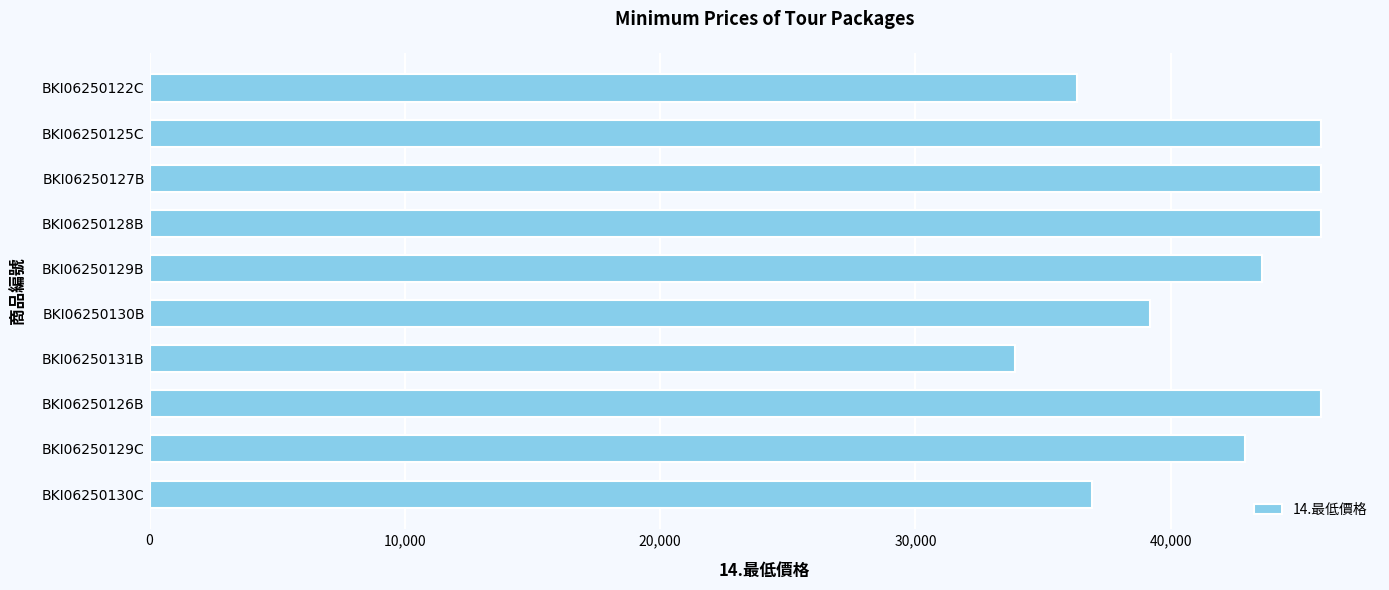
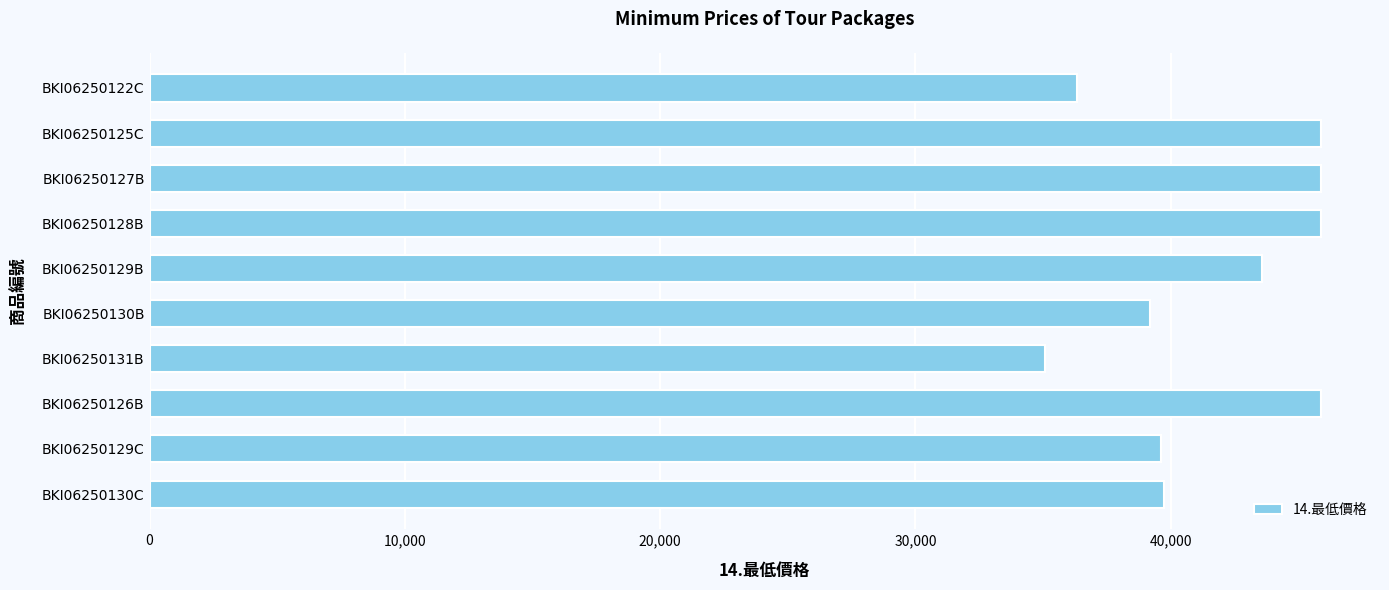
BKI06250131B: 33,900 -> 35,100
BKI06250129C: 42,900 -> 39,600
BKI06250130C: 36,900 -> 39,700
